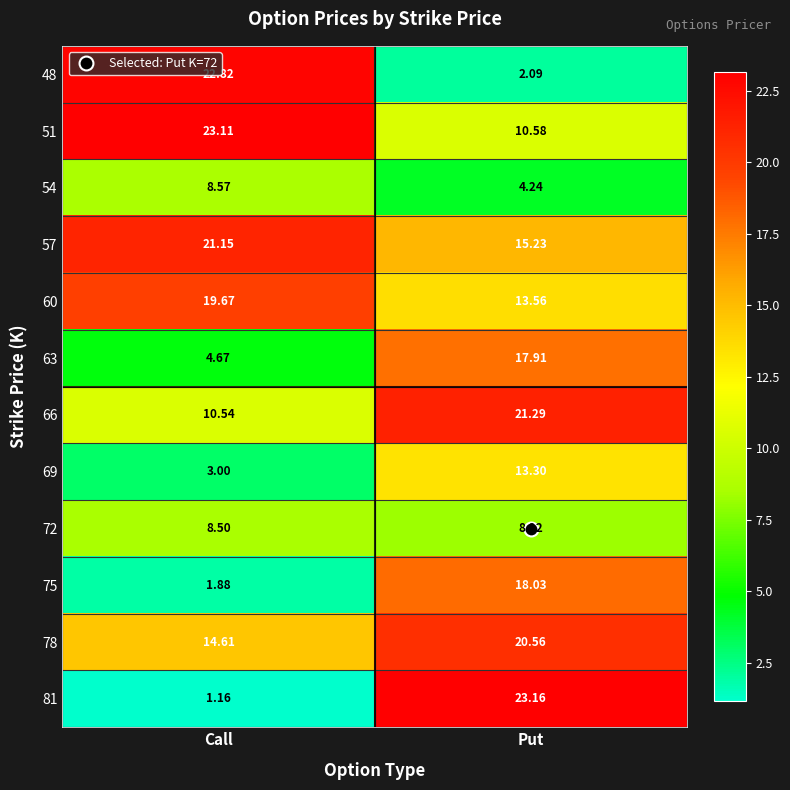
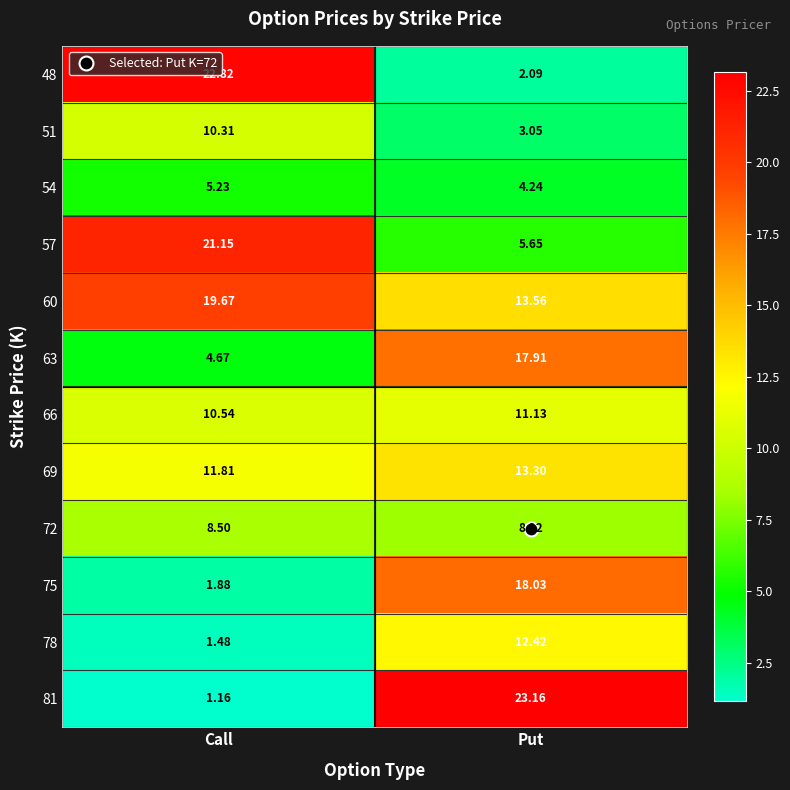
51, Call: 23.11 -> 10.31
51, Put: 10.58 -> 3.05
54, Call: 8.57 -> 5.23
57, Put: 15.23 -> 5.65
66, Put: 21.29 -> 11.13
69, Call: 3.00 -> 11.81
78, Call: 14.61 -> 1.48
78, Put: 20.56 -> 12.42
